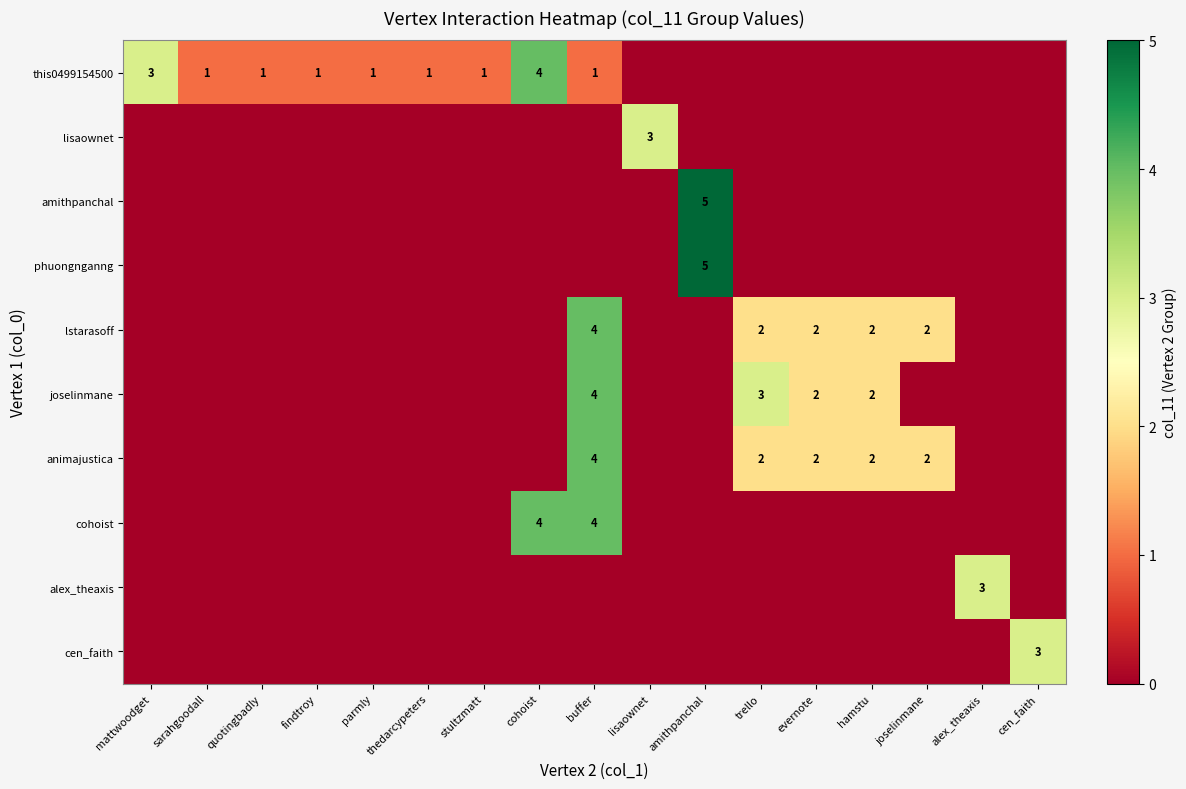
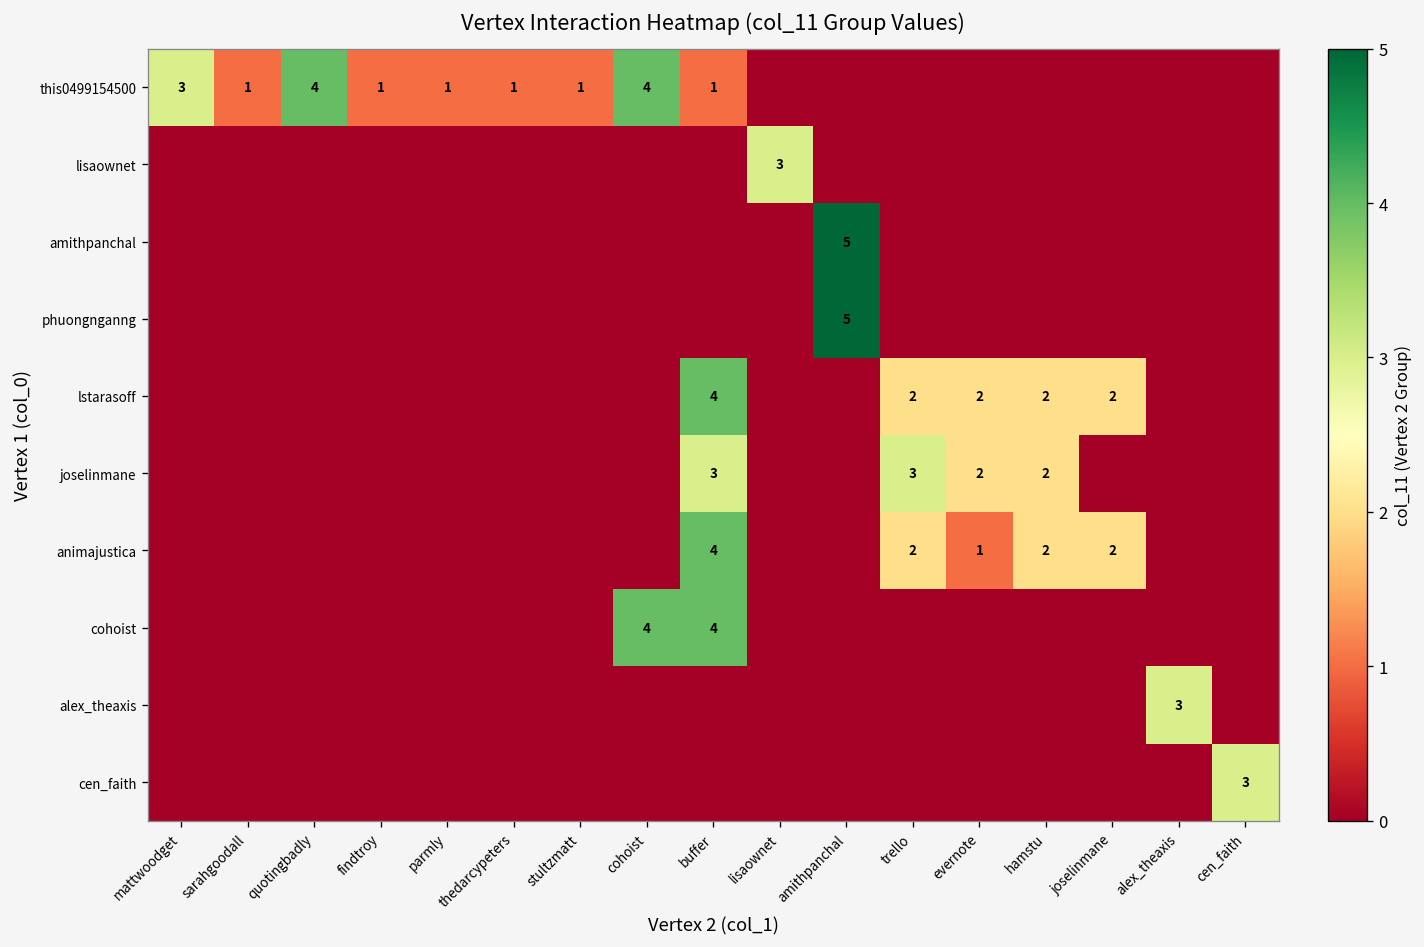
this0499154500, quotingbadly: 1 -> 4
joselinmane, buffer: 4 -> 3
animajustica, evernote: 2 -> 1
